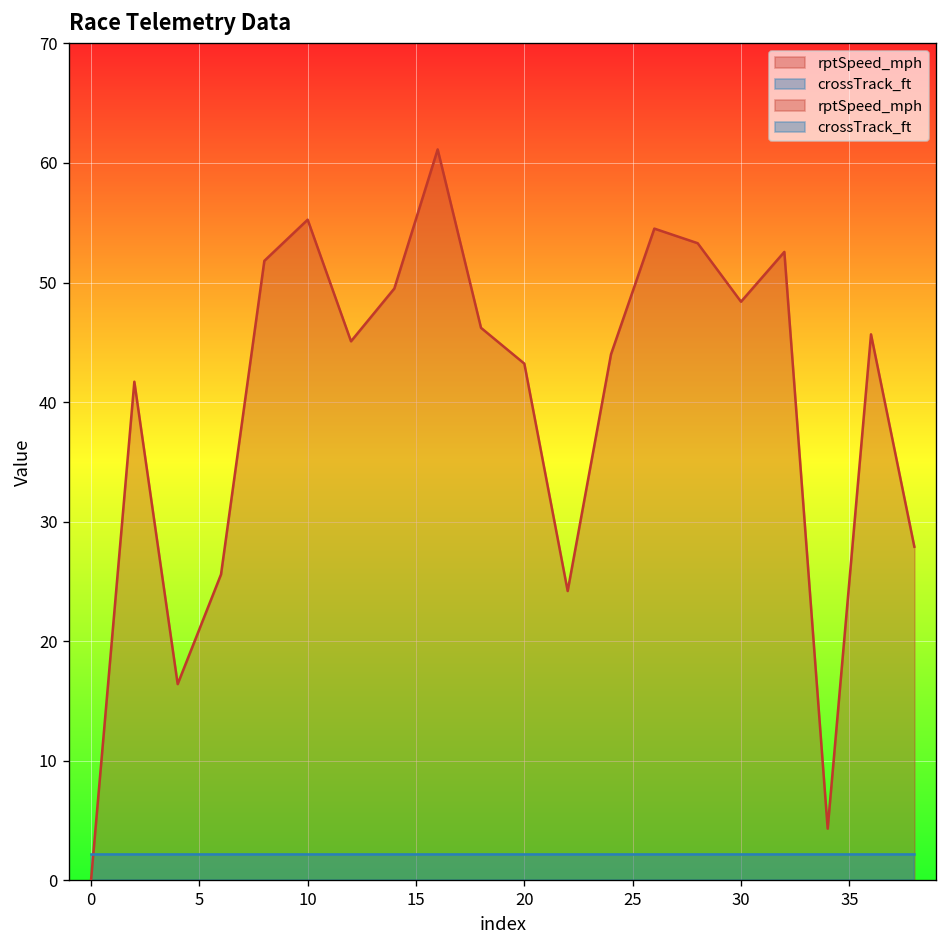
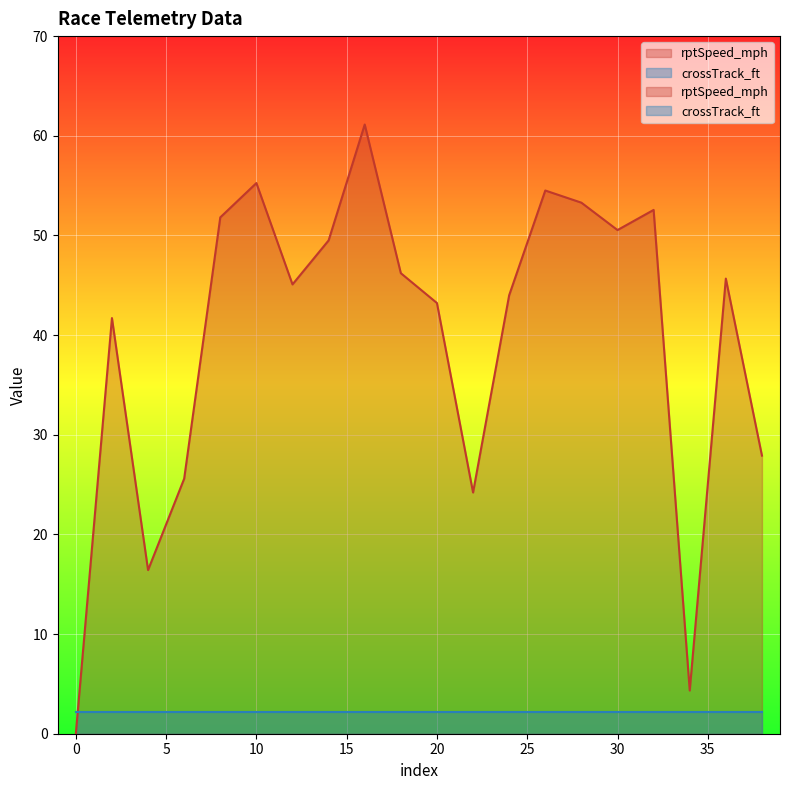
rptSpeed_mph, 30: 48 -> 51
